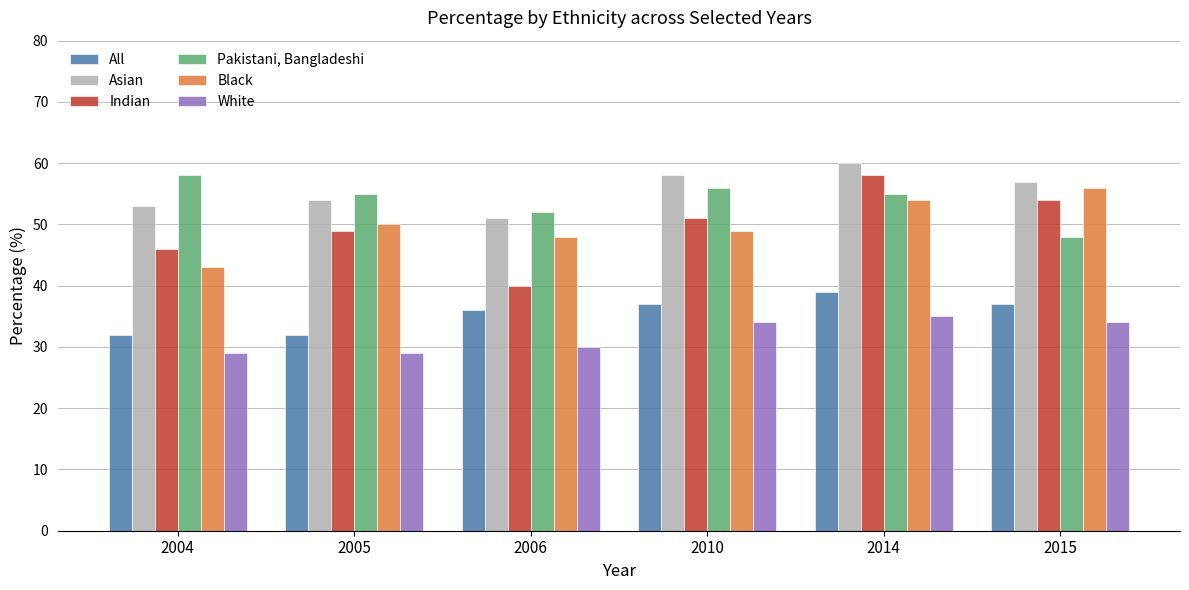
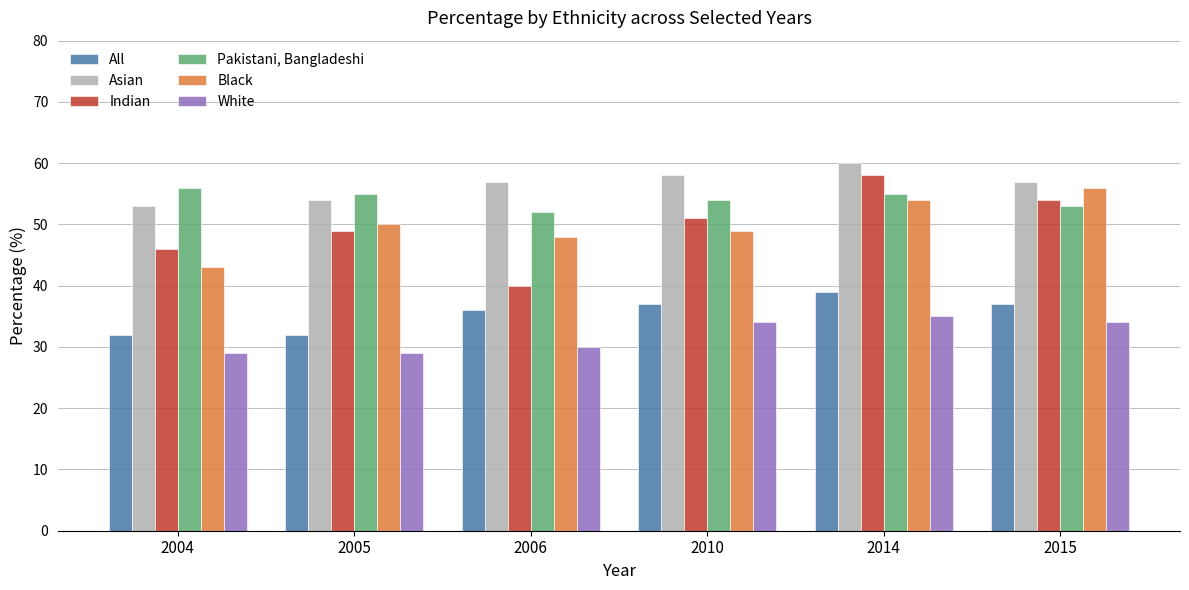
Pakistani, Bangladeshi, 2004: 58 -> 56
Asian, 2006: 51 -> 57
Pakistani, Bangladeshi, 2010: 56 -> 54
Pakistani, Bangladeshi, 2015: 48 -> 53
